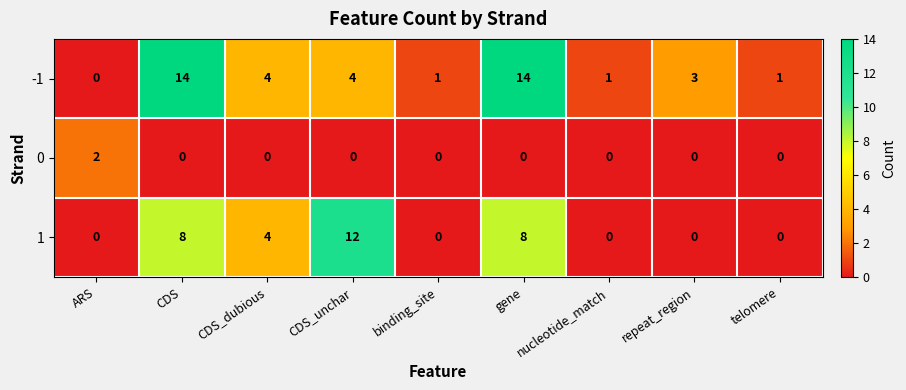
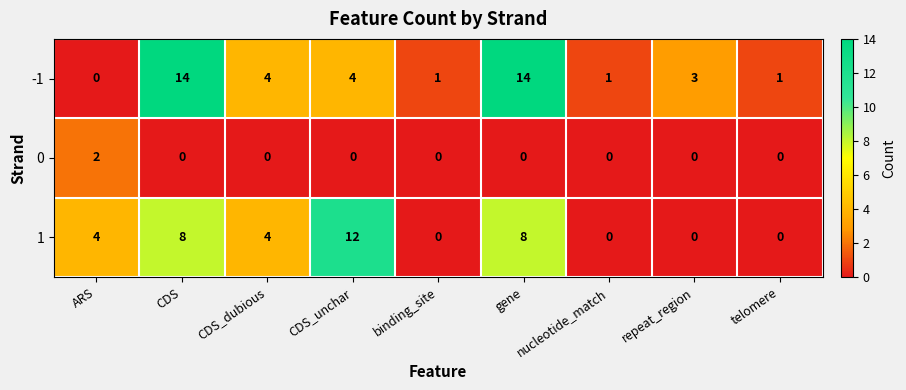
1, ARS: 0 -> 4
